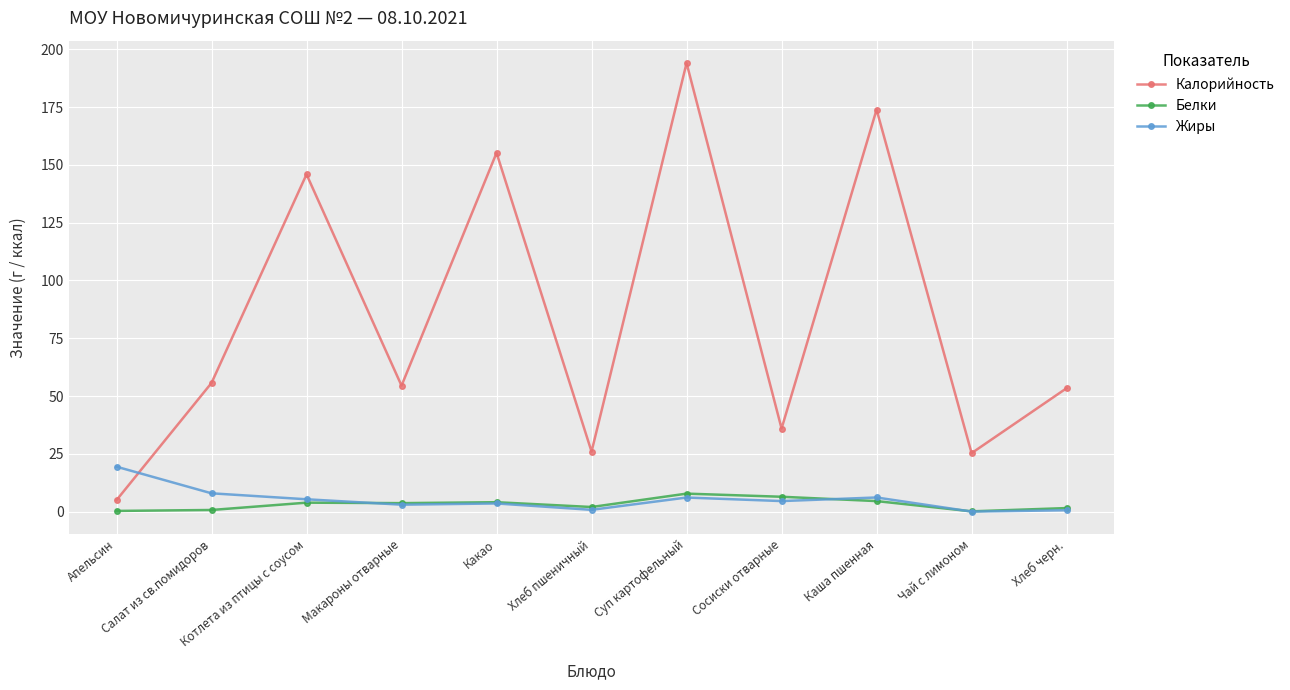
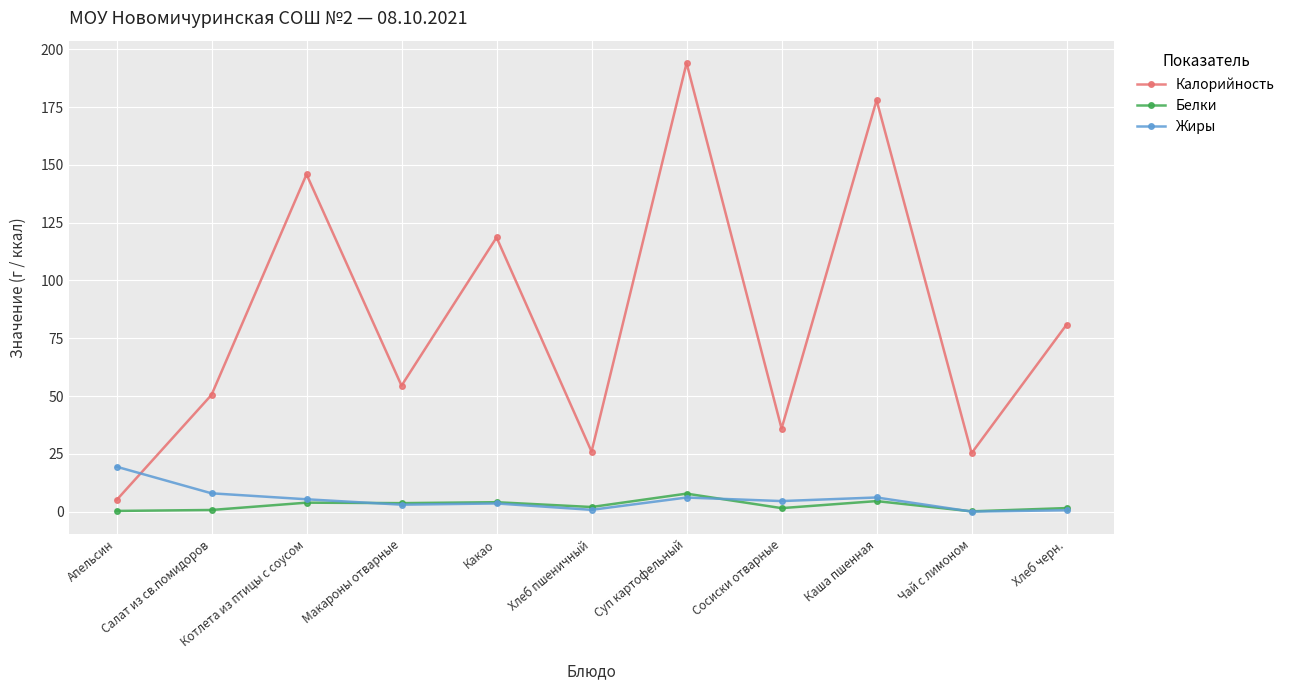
Калорийность, Салат из св.помидоров: 56 -> 51
Калорийность, Какао: 155 -> 119
Белки, Сосиски отварные: 6 -> 2
Калорийность, Каша пшенная: 174 -> 178
Калорийность, Хлеб черн.: 53 -> 81
